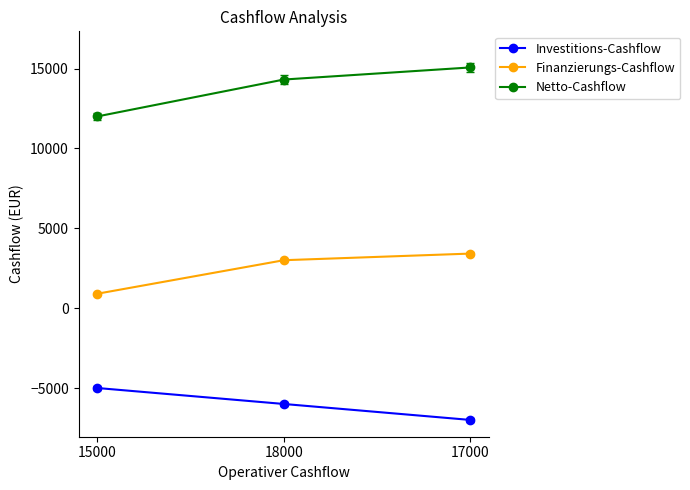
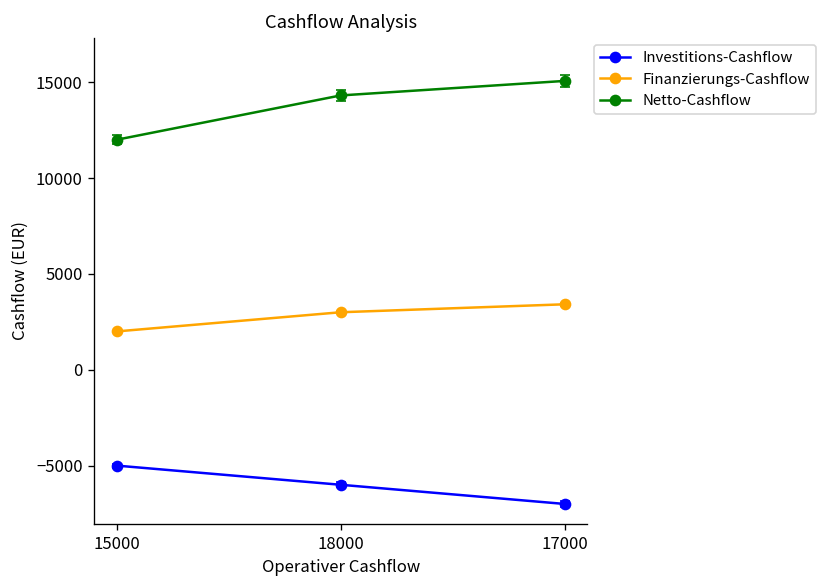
Finanzierungs-Cashflow, 15000: 900 -> 2000
